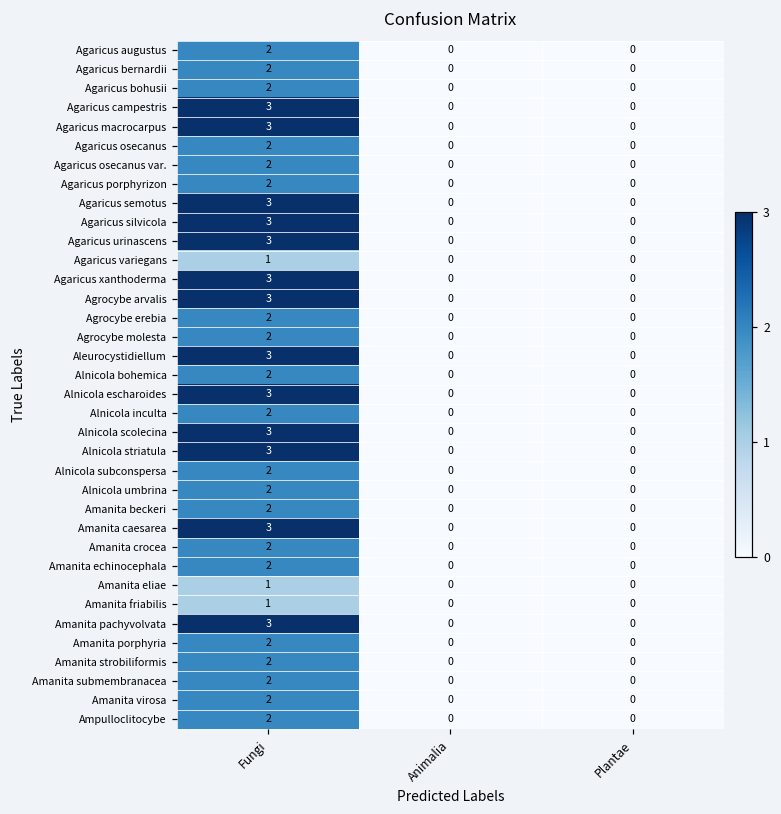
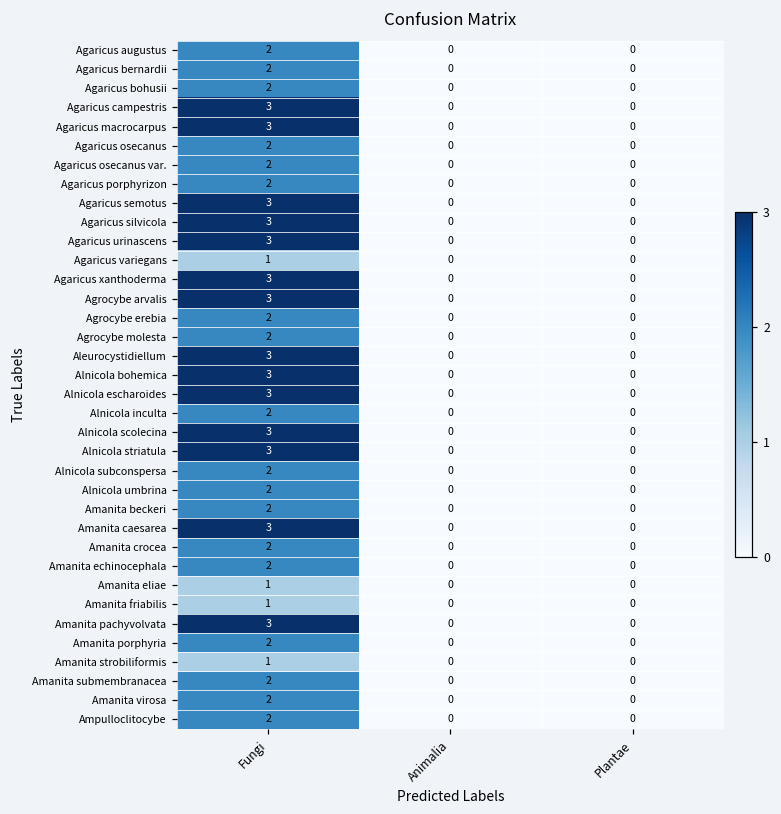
Alnicola bohemica, Fungi: 2 -> 3
Amanita strobiliformis, Fungi: 2 -> 1
